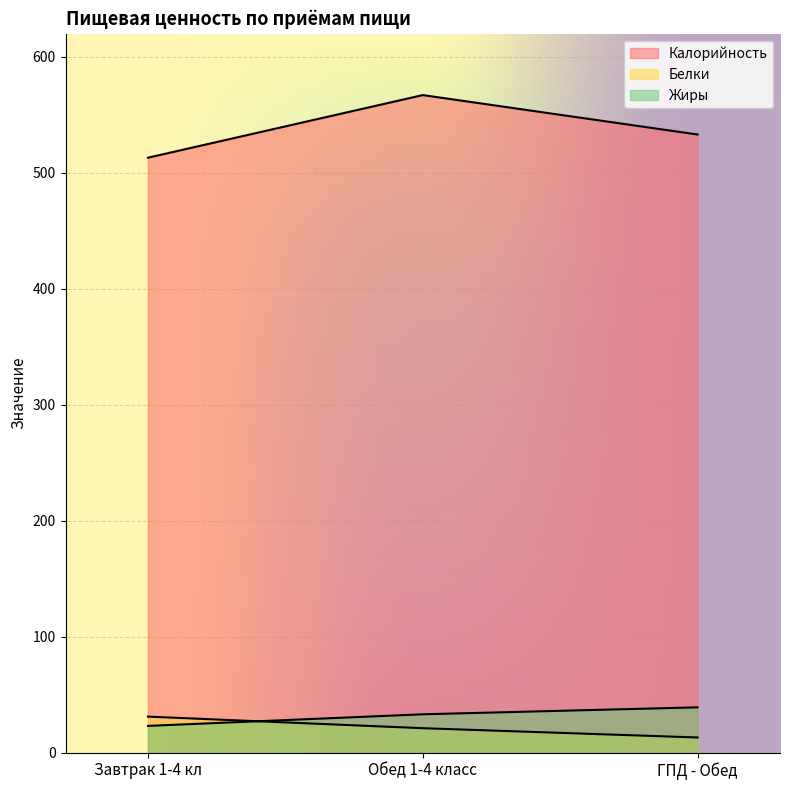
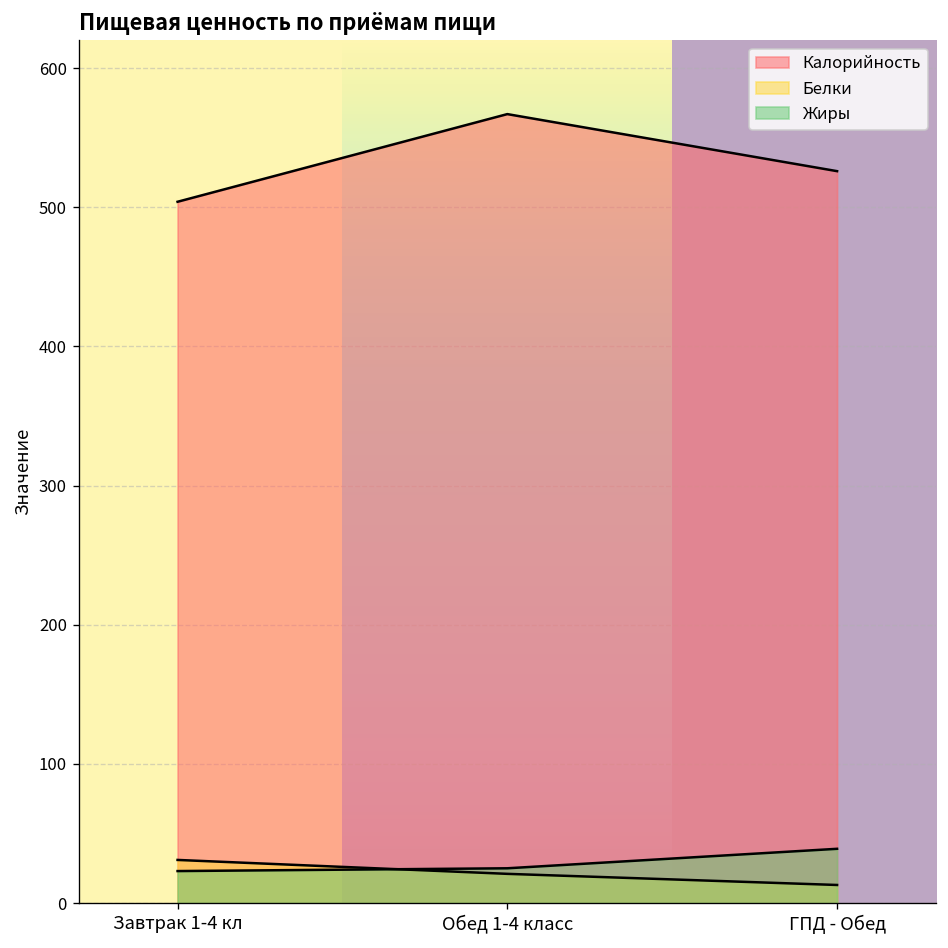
Калорийность, Завтрак 1-4 кл: 513 -> 504
Жиры, Обед 1-4 класс: 33 -> 25
Калорийность, ГПД - Обед: 533 -> 526
